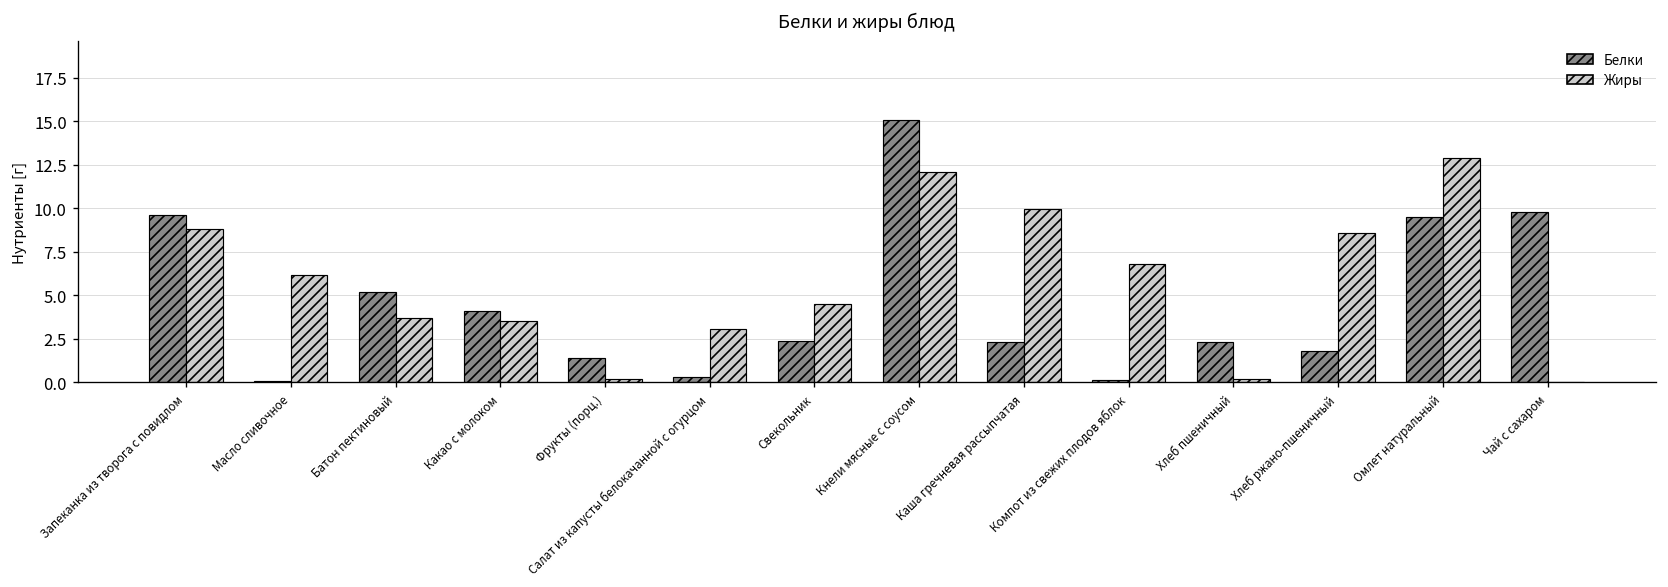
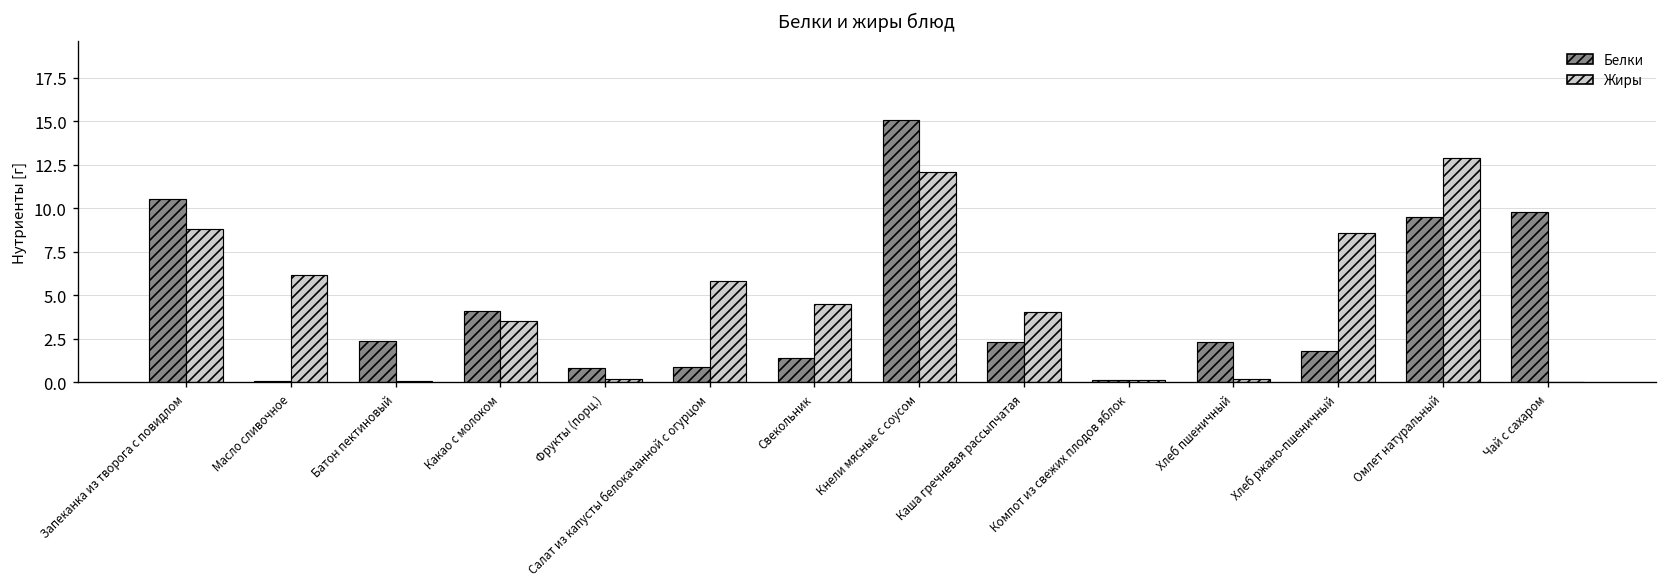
Белки, Запеканка из творога с повидлом: 9.6 -> 10.5
Белки, Батон пектиновый: 5.2 -> 2.4
Жиры, Батон пектиновый: 3.7 -> 0.1
Белки, Фрукты (порц.): 1.4 -> 0.8
Белки, Салат из капусты белокачанной с огурцом: 0.3 -> 0.9
Жиры, Салат из капусты белокачанной с огурцом: 3.1 -> 5.8
Белки, Свекольник: 2.4 -> 1.4
Жиры, Каша гречневая рассыпчатая: 10.0 -> 4.1
Жиры, Компот из свежих плодов яблок: 6.8 -> 0.2
